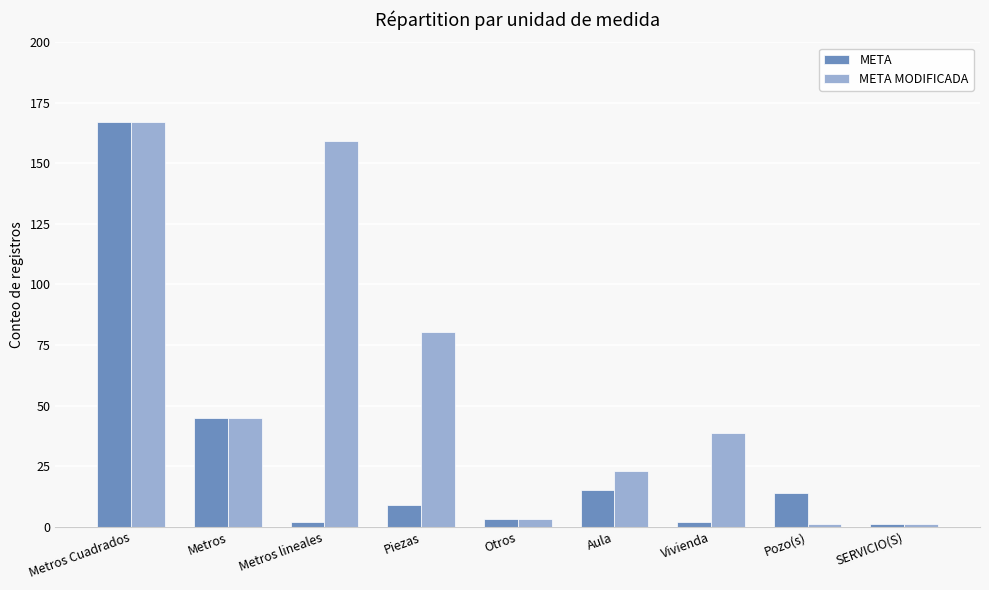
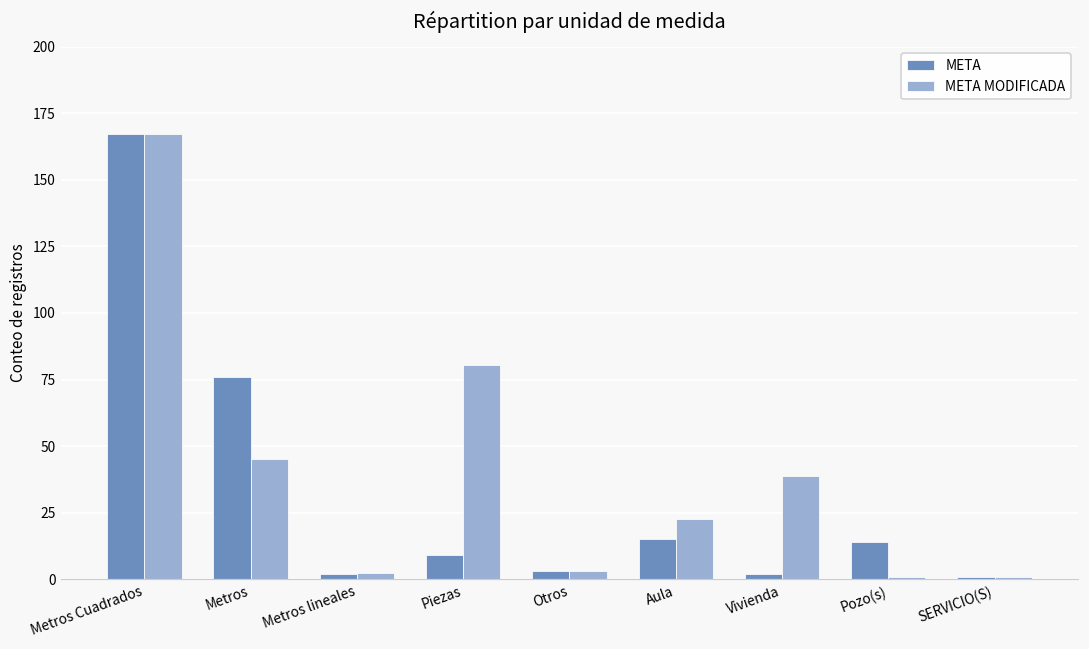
META, Metros: 45 -> 76
META MODIFICADA, Metros lineales: 159 -> 3
